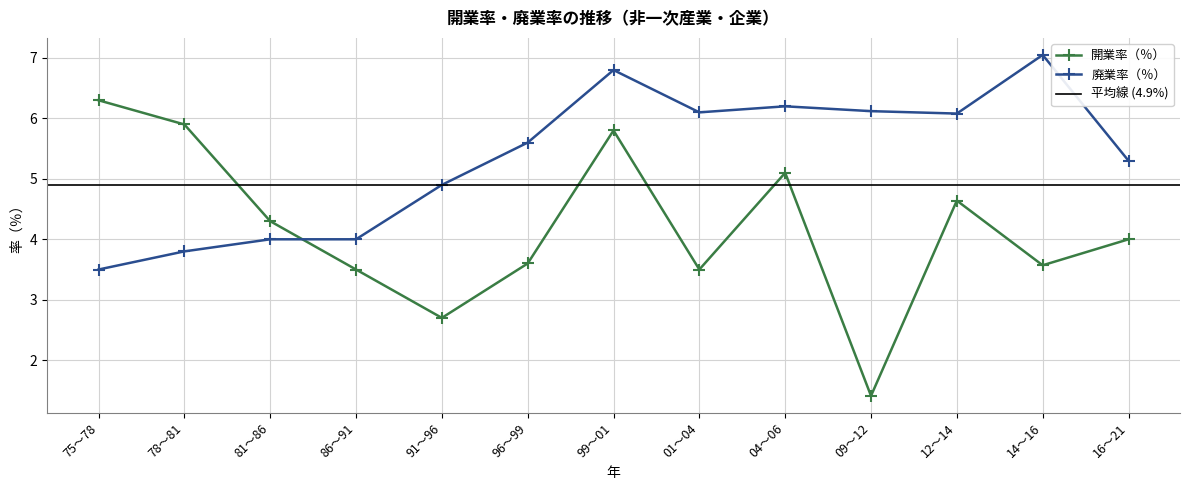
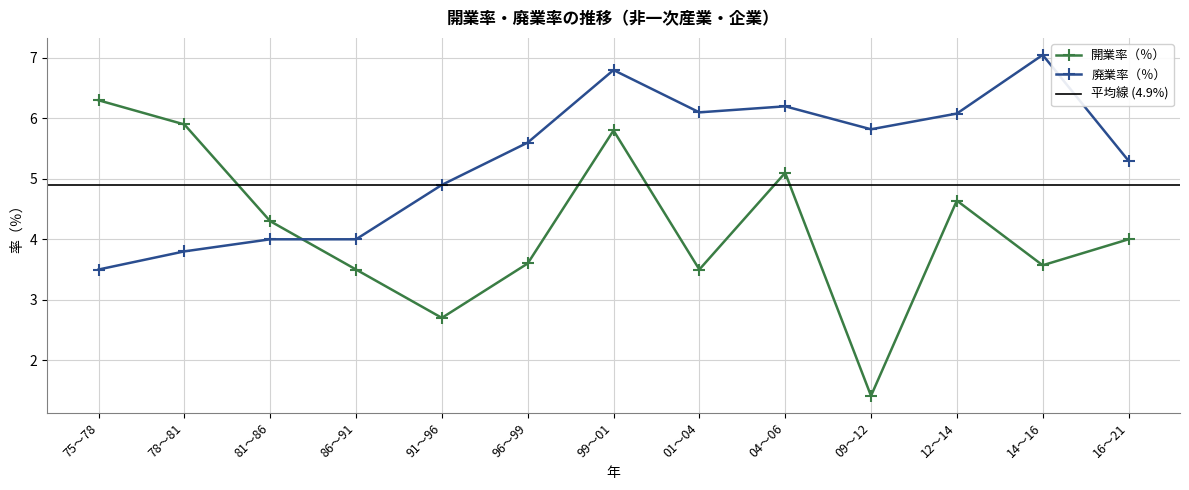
廃業率（％）, 09～12: 6.1 -> 5.8
